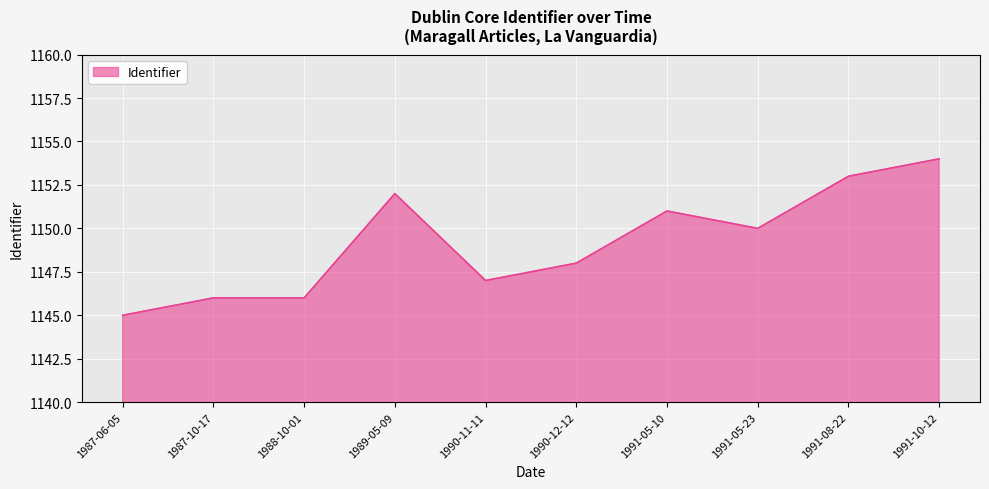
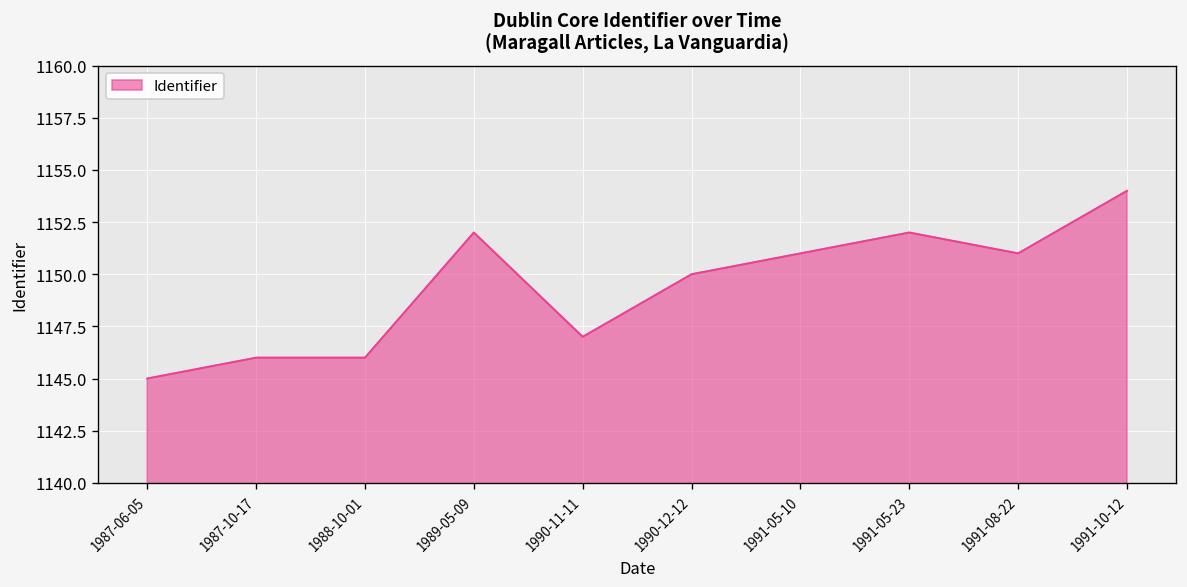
1990-12-12: 1148 -> 1150
1991-05-23: 1150 -> 1152
1991-08-22: 1153 -> 1151
